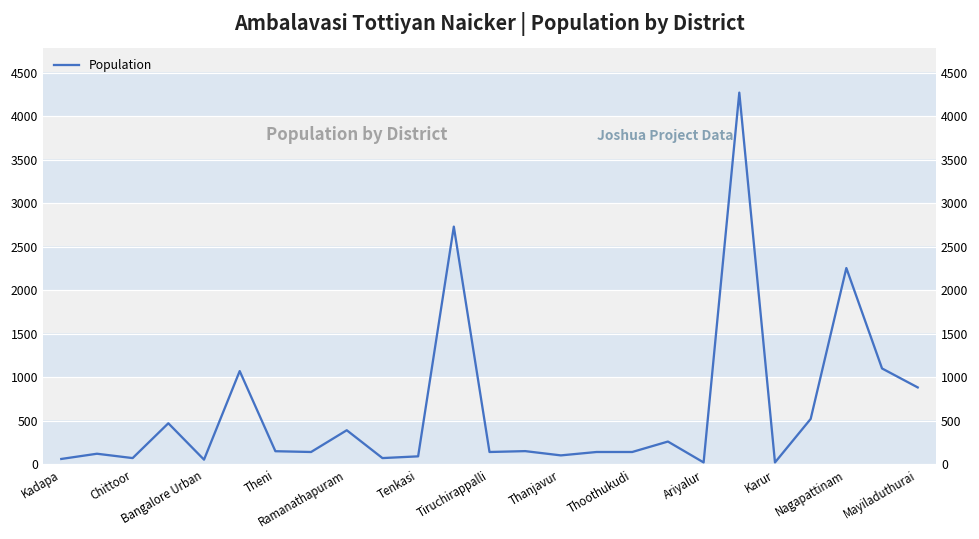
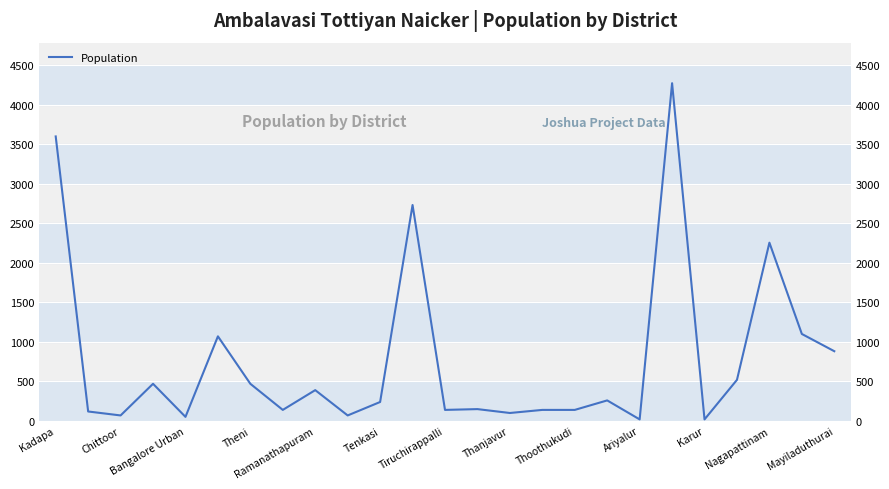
Kadapa: 100 -> 3600
Theni: 100 -> 500
Tenkasi: 100 -> 200
